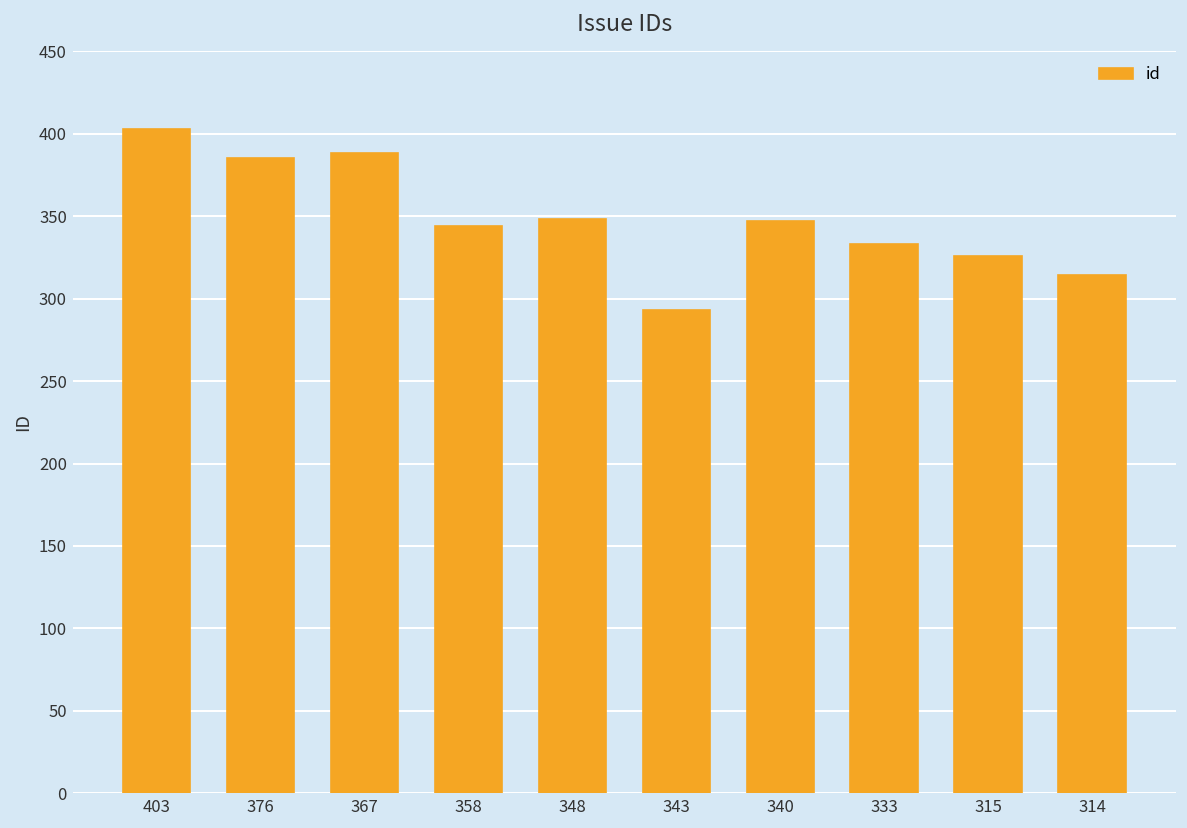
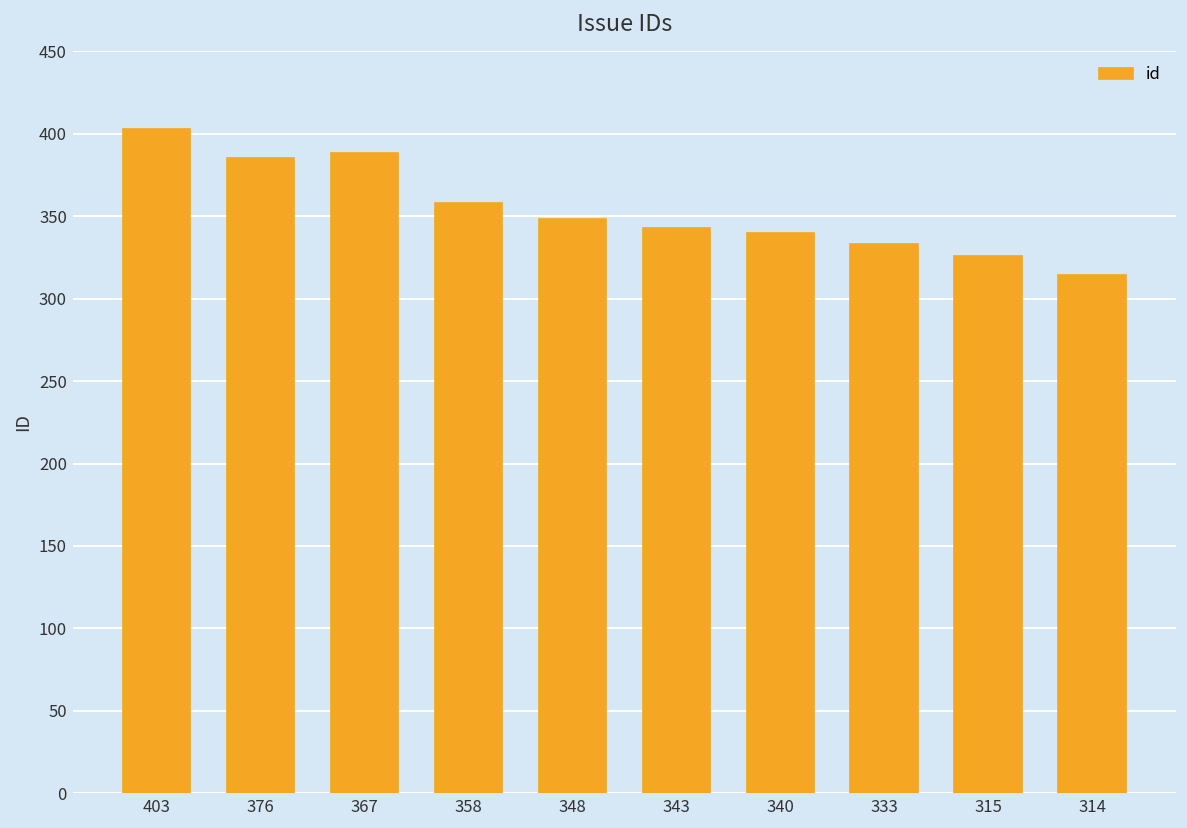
358: 344 -> 358
343: 293 -> 343
340: 347 -> 340
